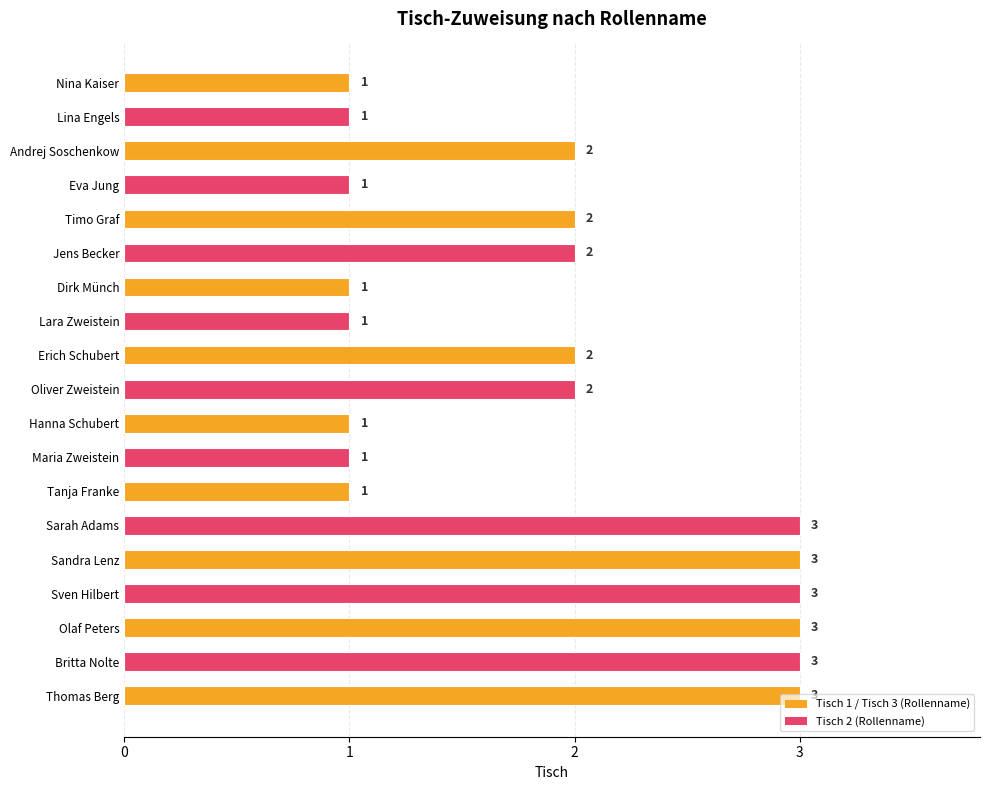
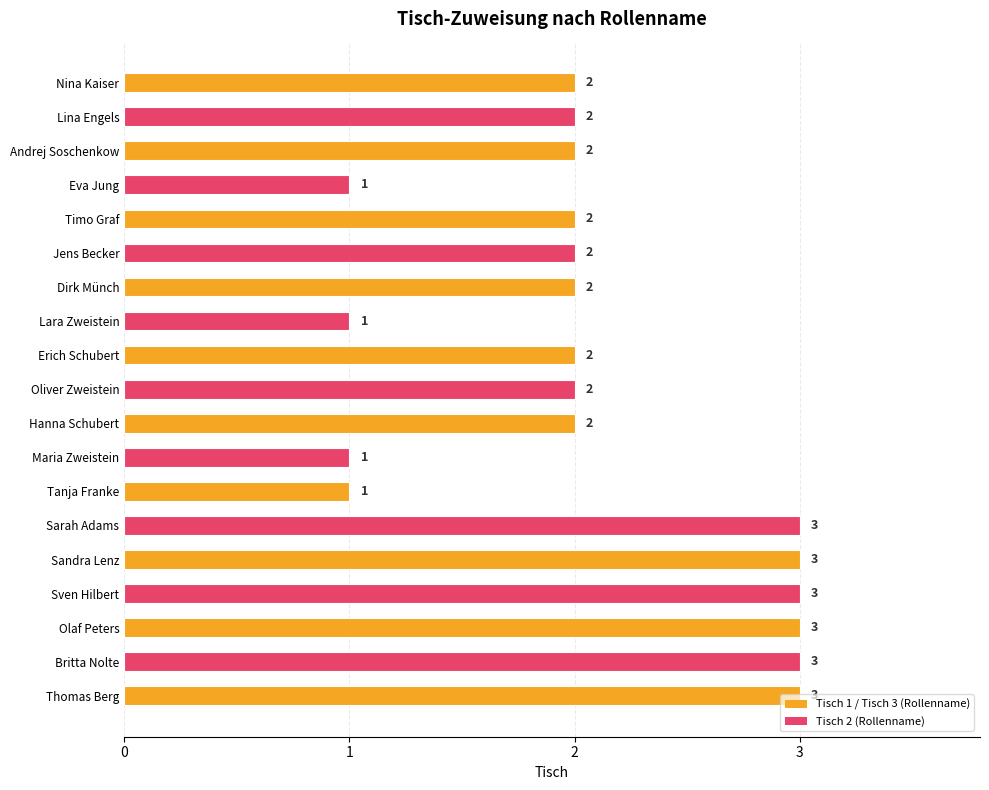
Nina Kaiser: 1 -> 2
Lina Engels: 1 -> 2
Dirk Münch: 1 -> 2
Hanna Schubert: 1 -> 2
